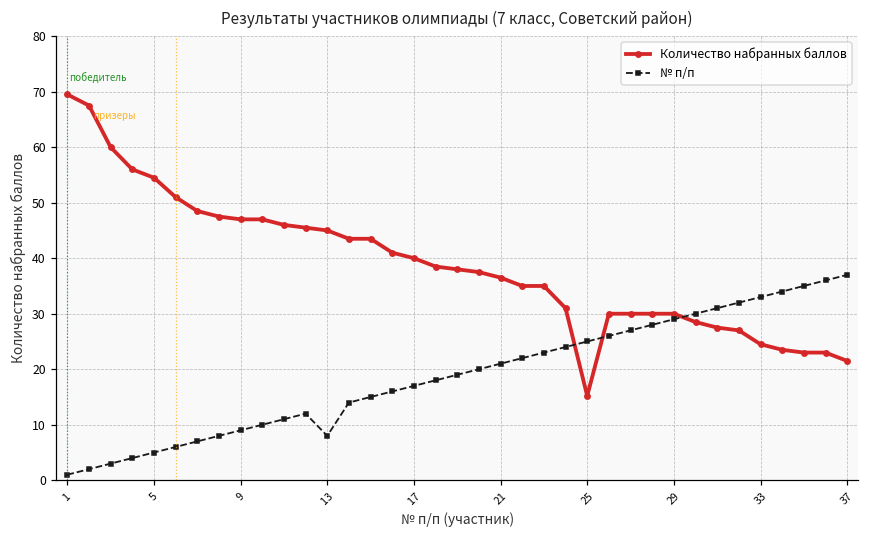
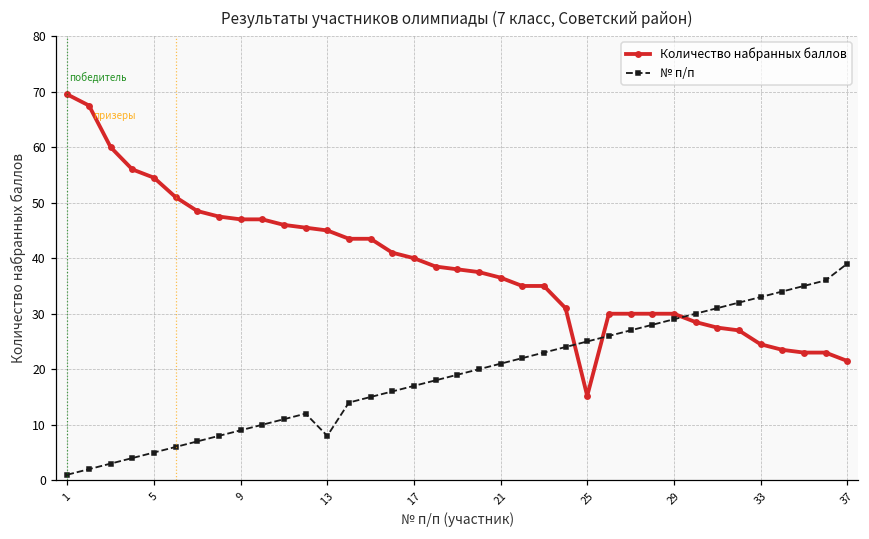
№ п/п, 37: 37 -> 39
